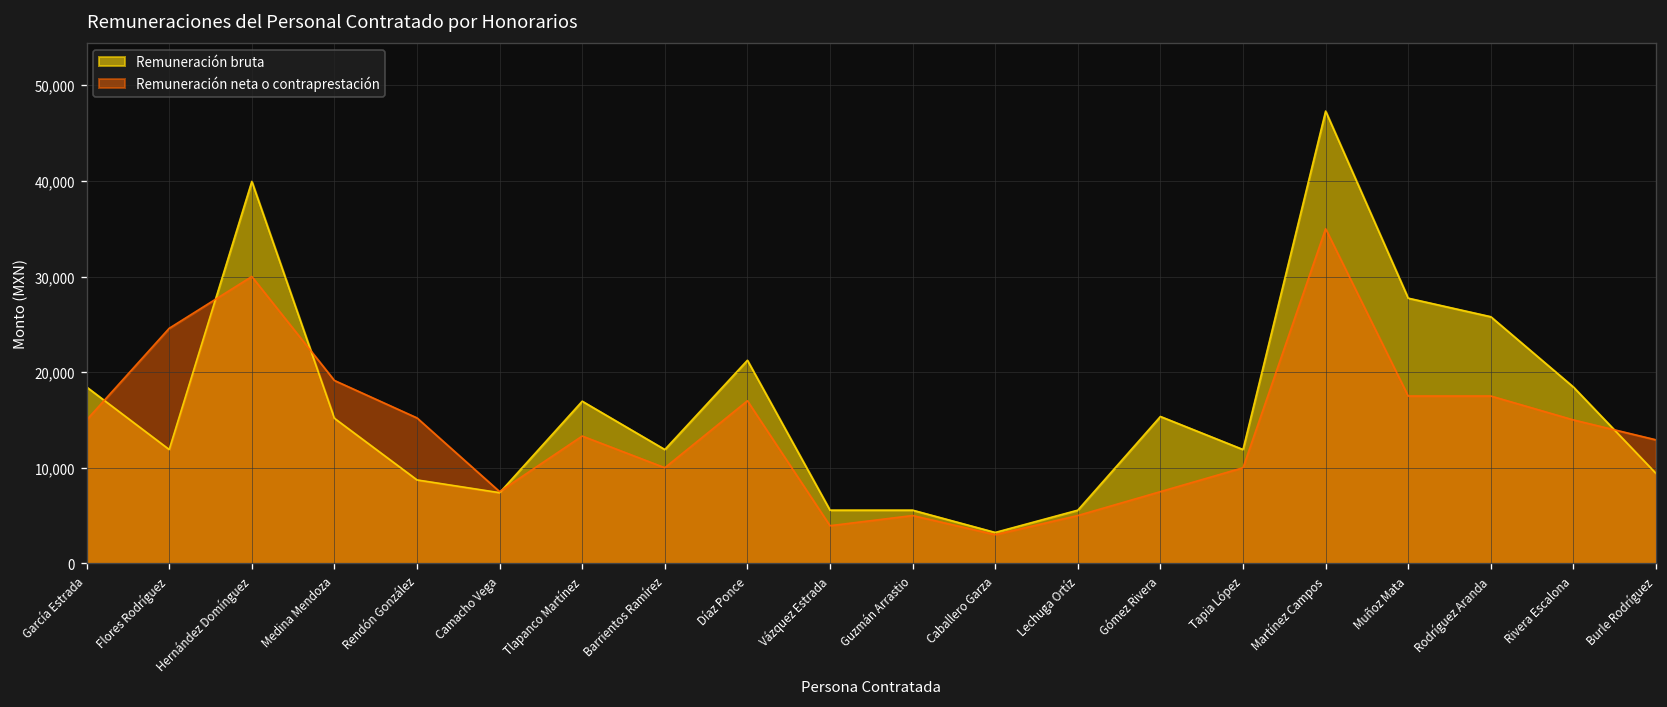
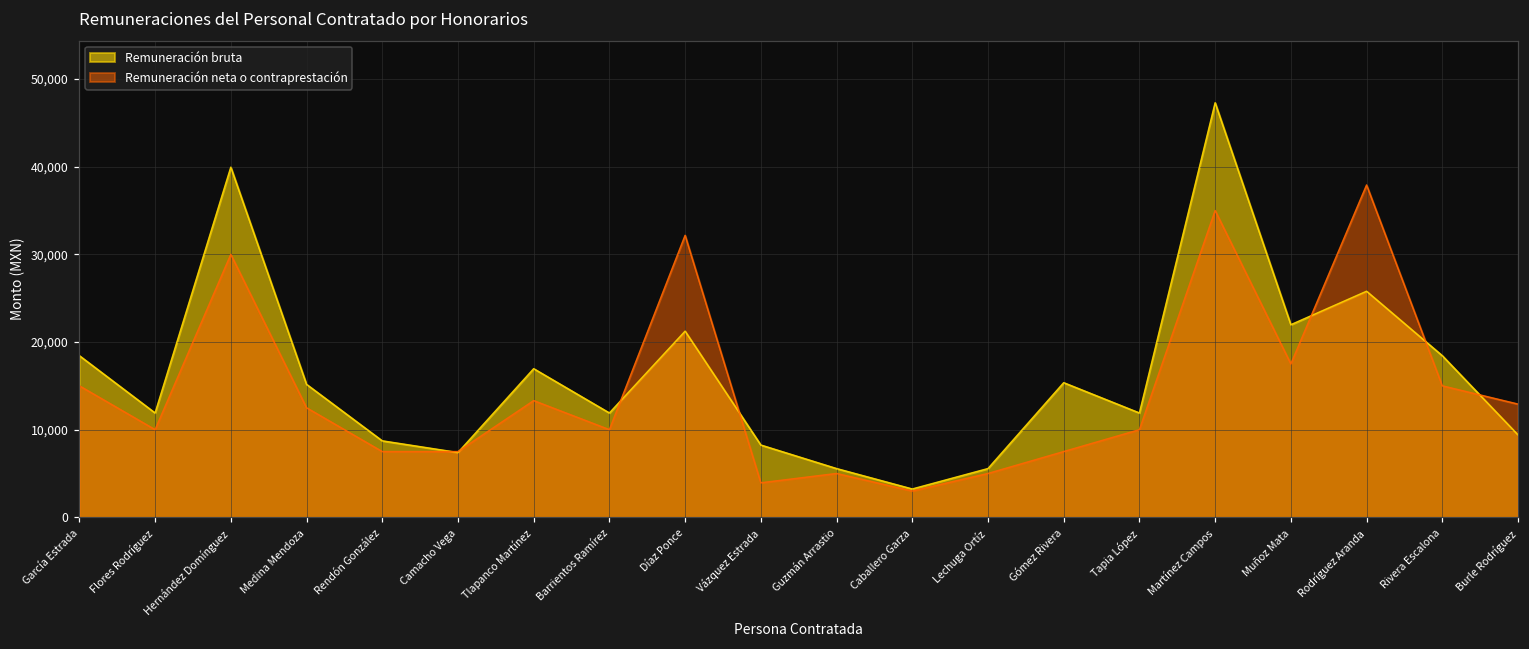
Remuneración neta o contraprestación, Flores Rodríguez: 25,000 -> 10,000
Remuneración neta o contraprestación, Medina Mendoza: 19,000 -> 13,000
Remuneración neta o contraprestación, Rendón González: 15,000 -> 8,000
Remuneración neta o contraprestación, Díaz Ponce: 17,000 -> 32,000
Remuneración bruta, Vázquez Estrada: 6,000 -> 8,000
Remuneración bruta, Muñoz Mata: 28,000 -> 22,000
Remuneración neta o contraprestación, Rodríguez Aranda: 18,000 -> 38,000
